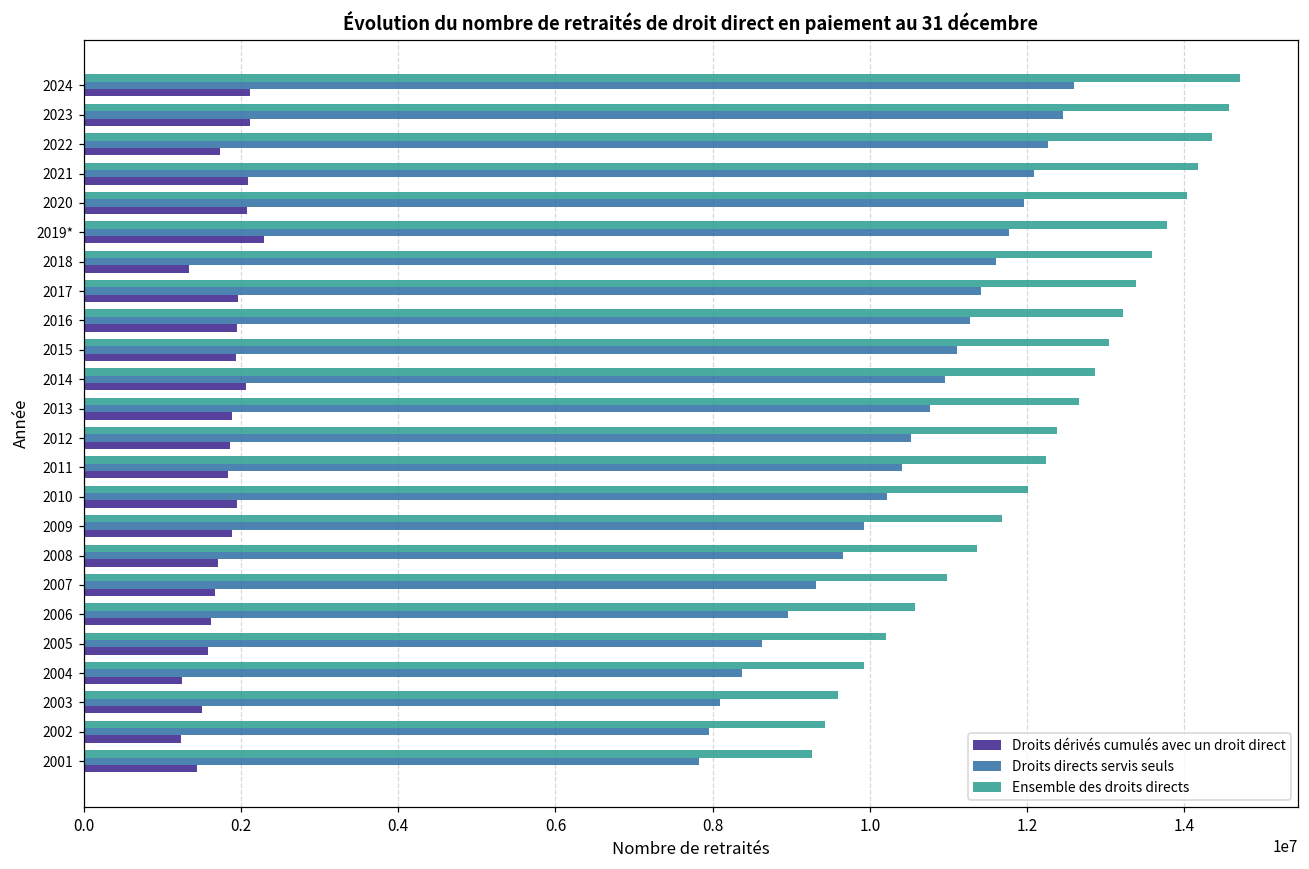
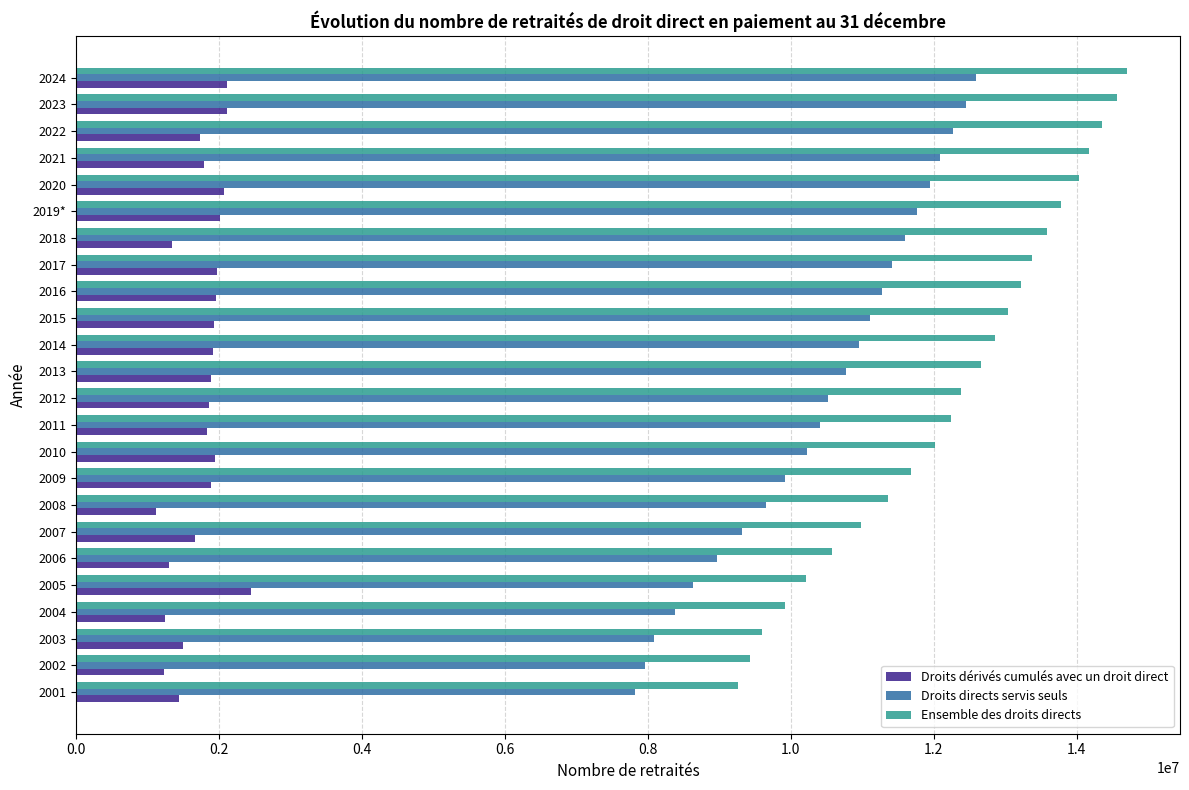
Droits dérivés cumulés avec un droit direct, 2021: 2100000 -> 1800000
Droits dérivés cumulés avec un droit direct, 2019*: 2300000 -> 2000000
Droits dérivés cumulés avec un droit direct, 2014: 2100000 -> 1900000
Droits dérivés cumulés avec un droit direct, 2008: 1700000 -> 1100000
Droits dérivés cumulés avec un droit direct, 2006: 1600000 -> 1300000
Droits dérivés cumulés avec un droit direct, 2005: 1600000 -> 2500000
